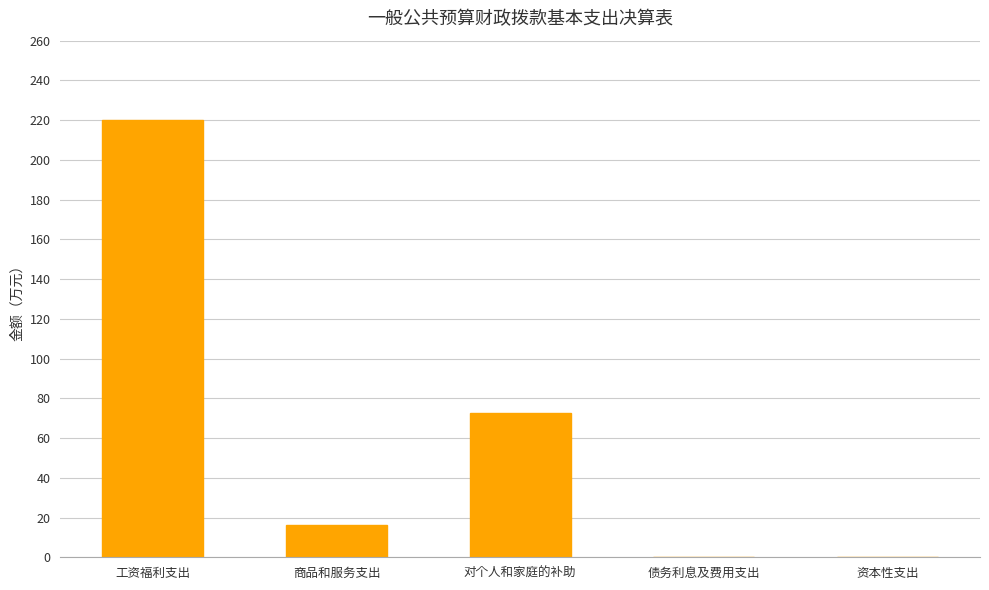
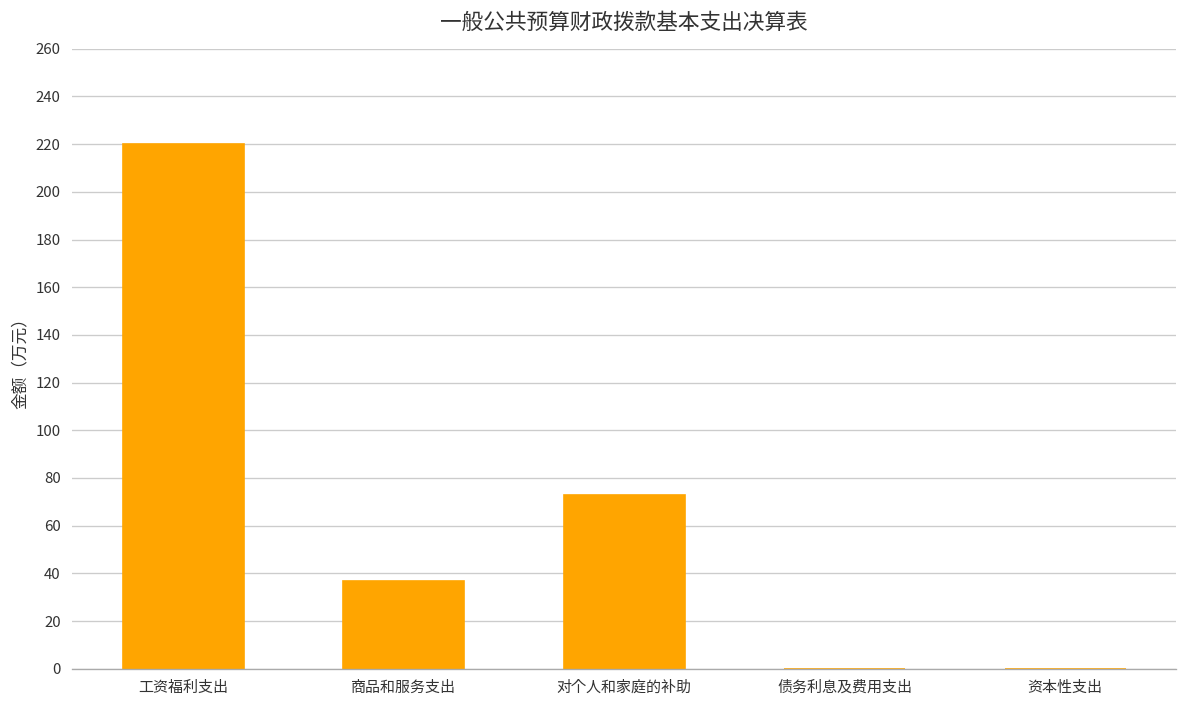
商品和服务支出: 16 -> 37
